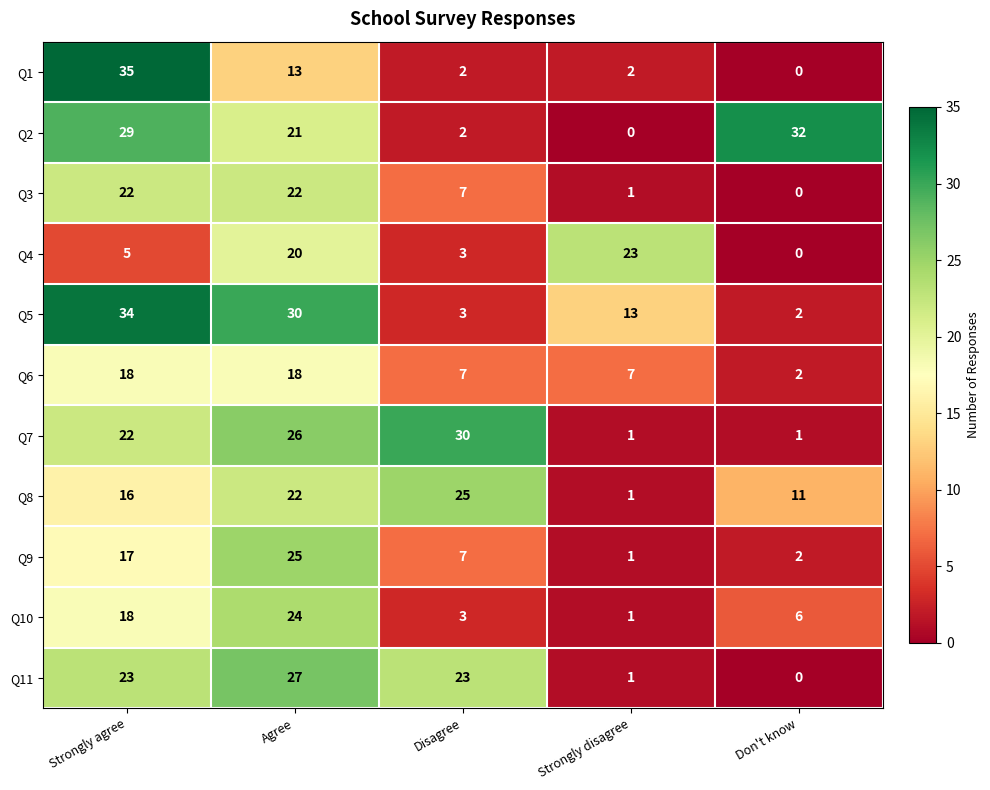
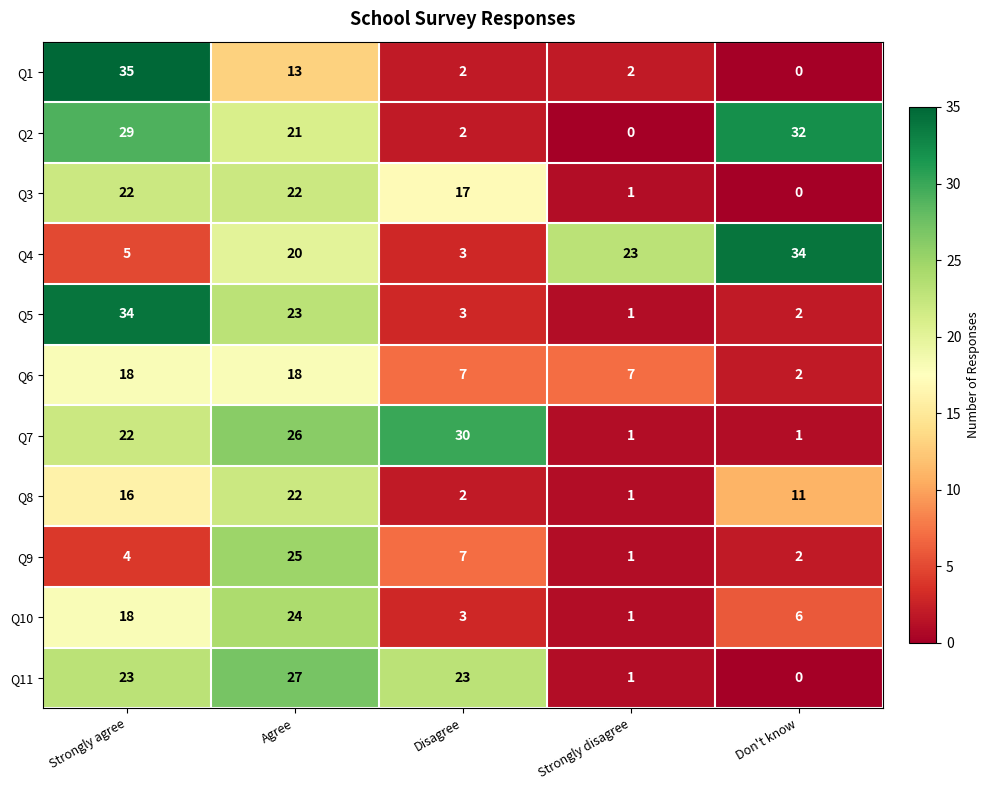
Q3, Disagree: 7 -> 17
Q4, Don't know: 0 -> 34
Q5, Agree: 30 -> 23
Q5, Strongly disagree: 13 -> 1
Q8, Disagree: 25 -> 2
Q9, Strongly agree: 17 -> 4
